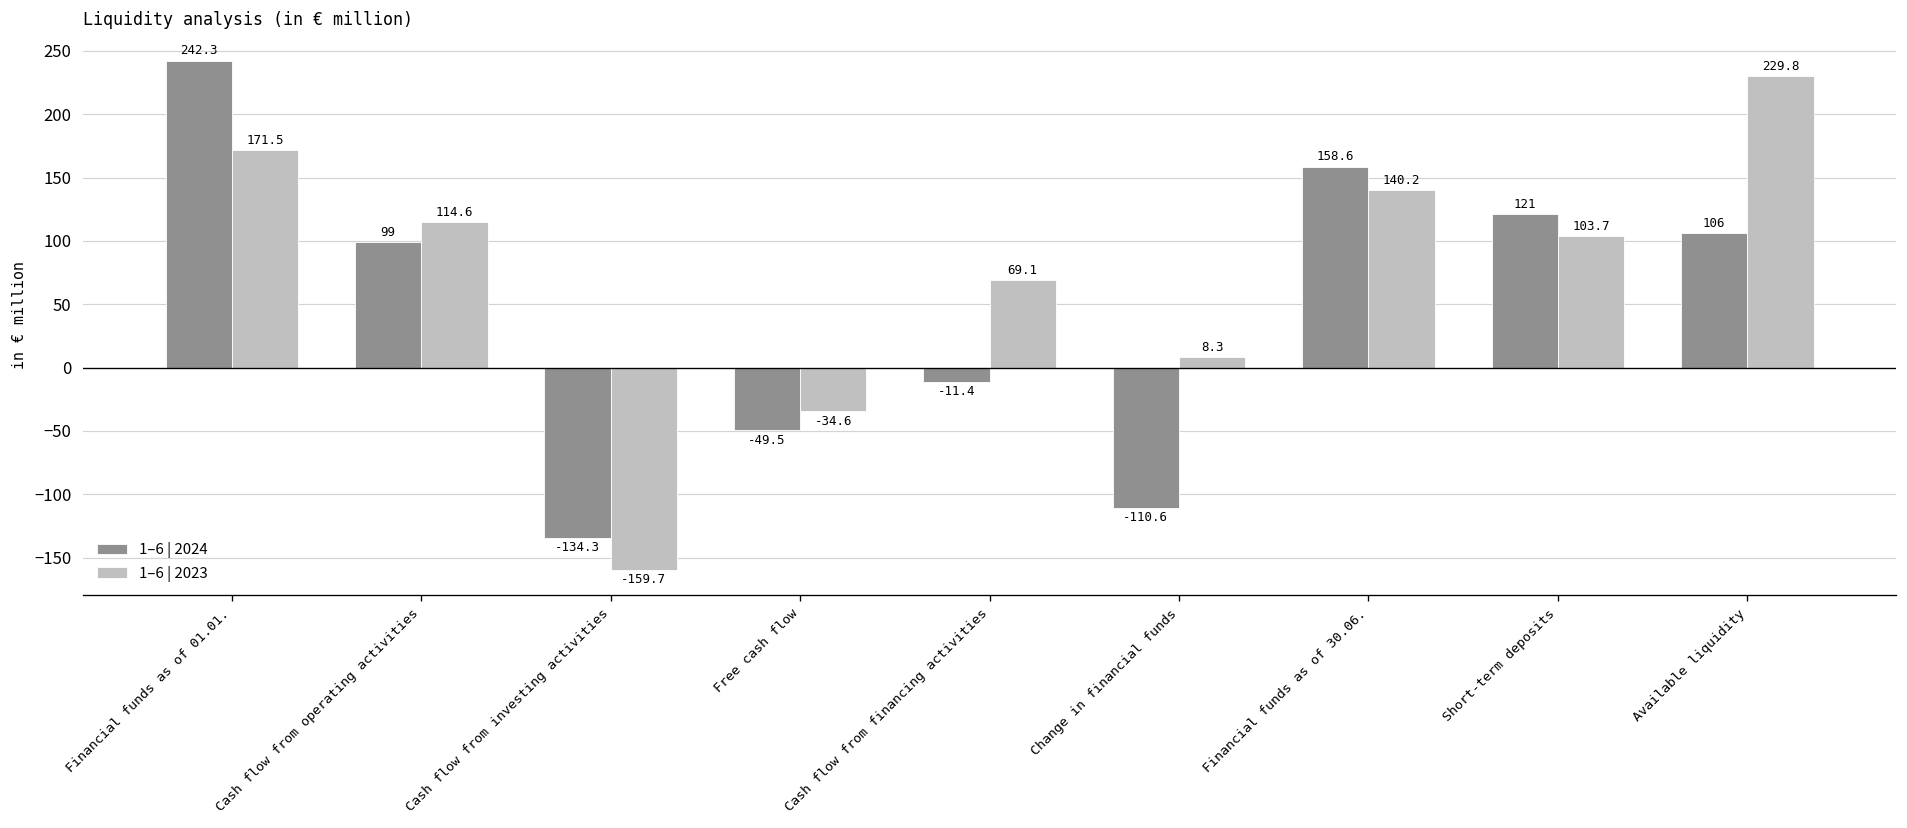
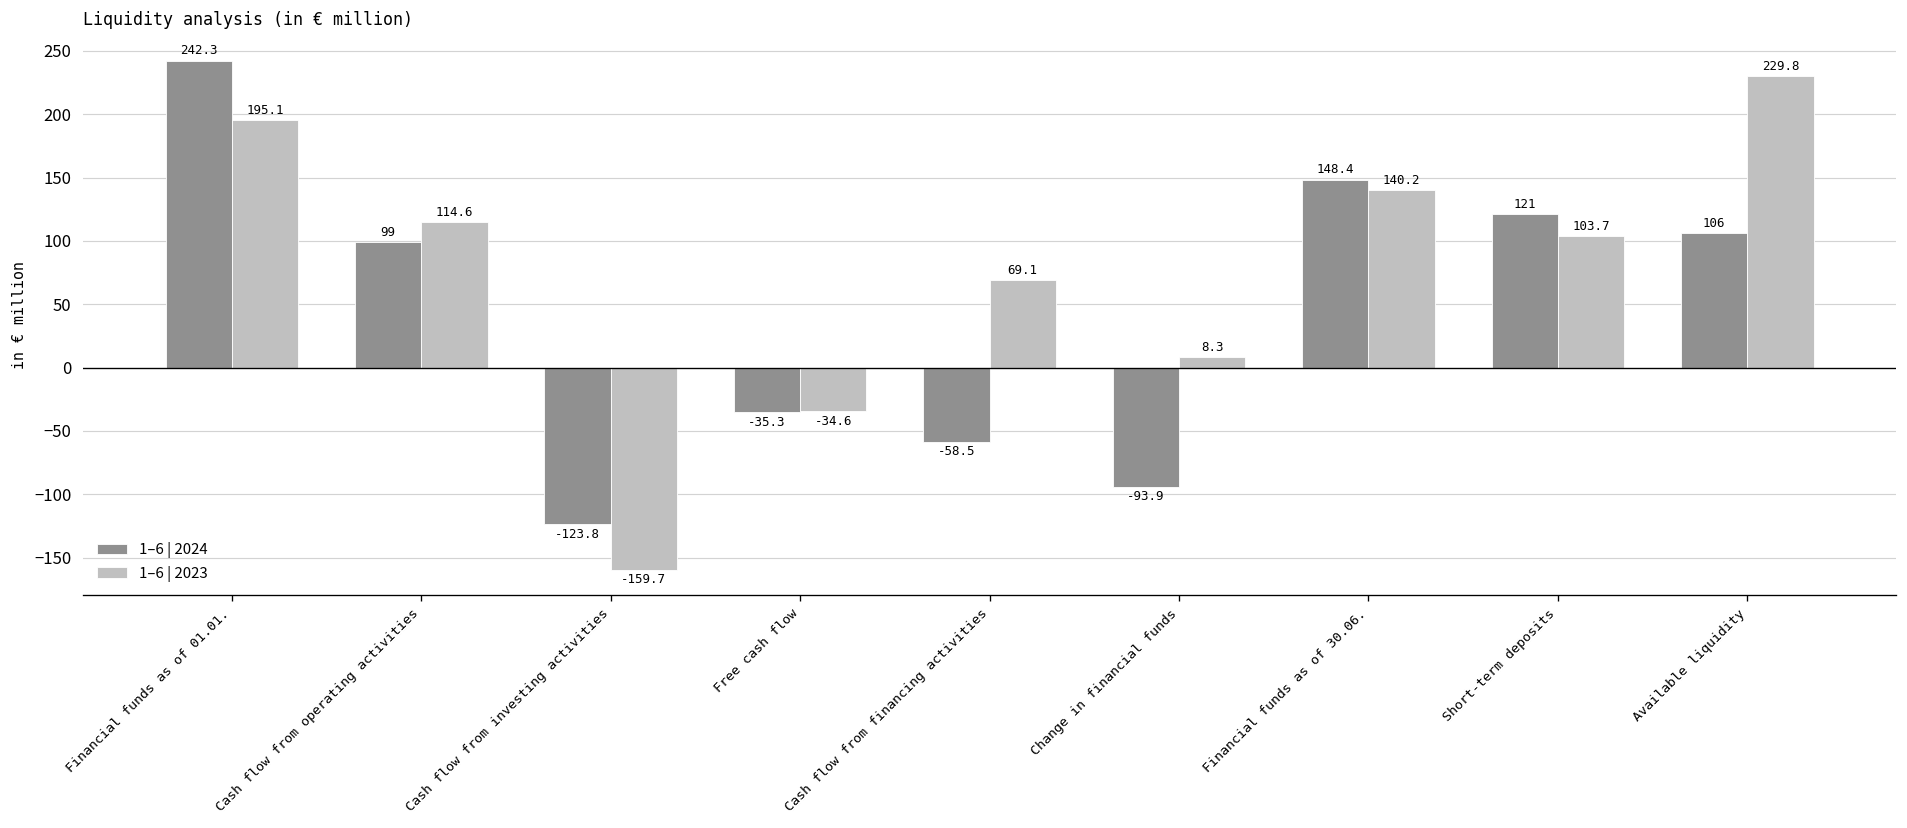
1–6 | 2023, Financial funds as of 01.01.: 171.5 -> 195.1
1–6 | 2024, Cash flow from investing activities: -134.3 -> -123.8
1–6 | 2024, Free cash flow: -49.5 -> -35.3
1–6 | 2024, Cash flow from financing activities: -11.4 -> -58.5
1–6 | 2024, Change in financial funds: -110.6 -> -93.9
1–6 | 2024, Financial funds as of 30.06.: 158.6 -> 148.4
